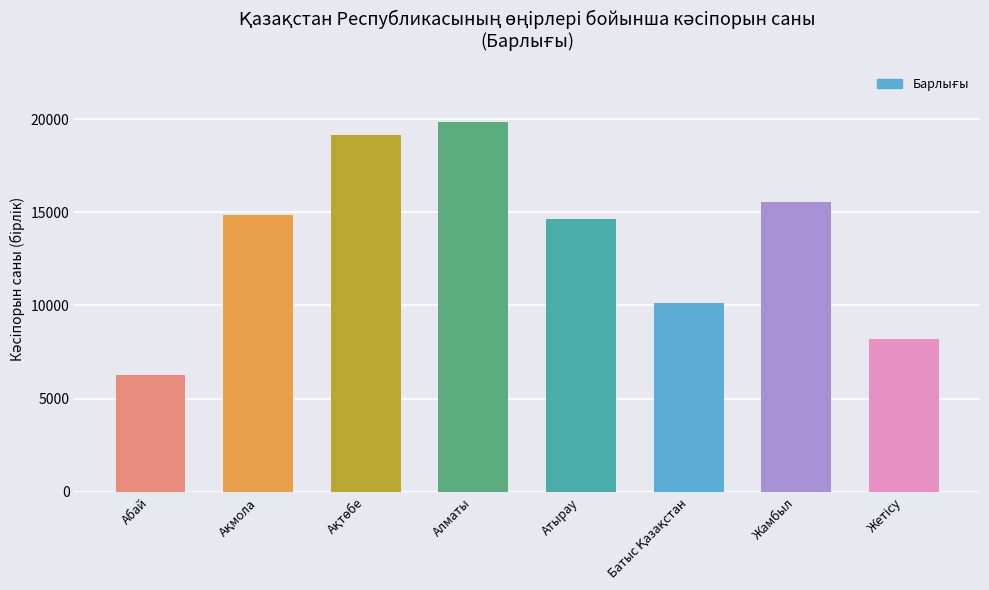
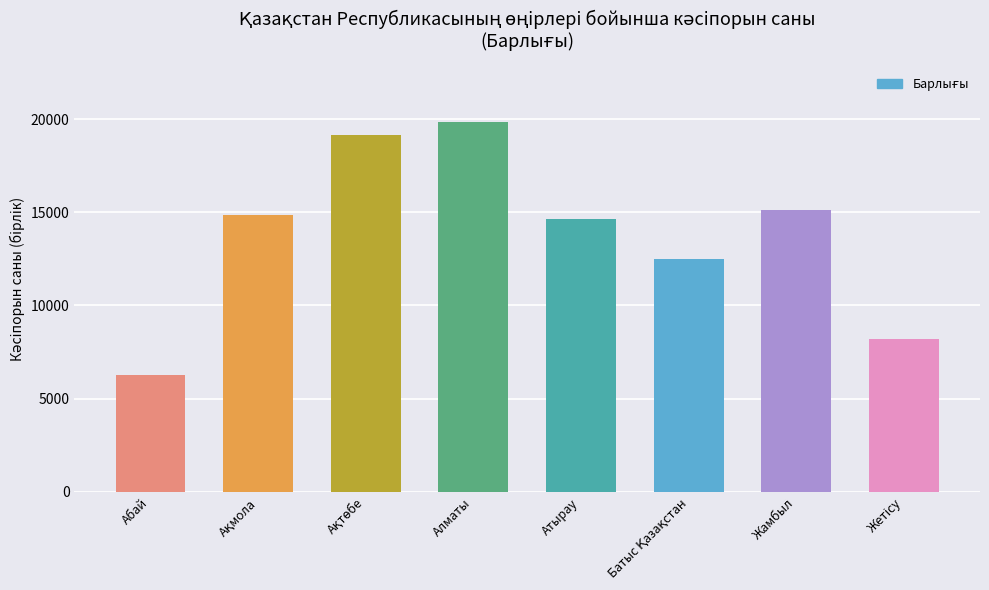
Батыс Қазақстан: 10100 -> 12500
Жамбыл: 15600 -> 15100
